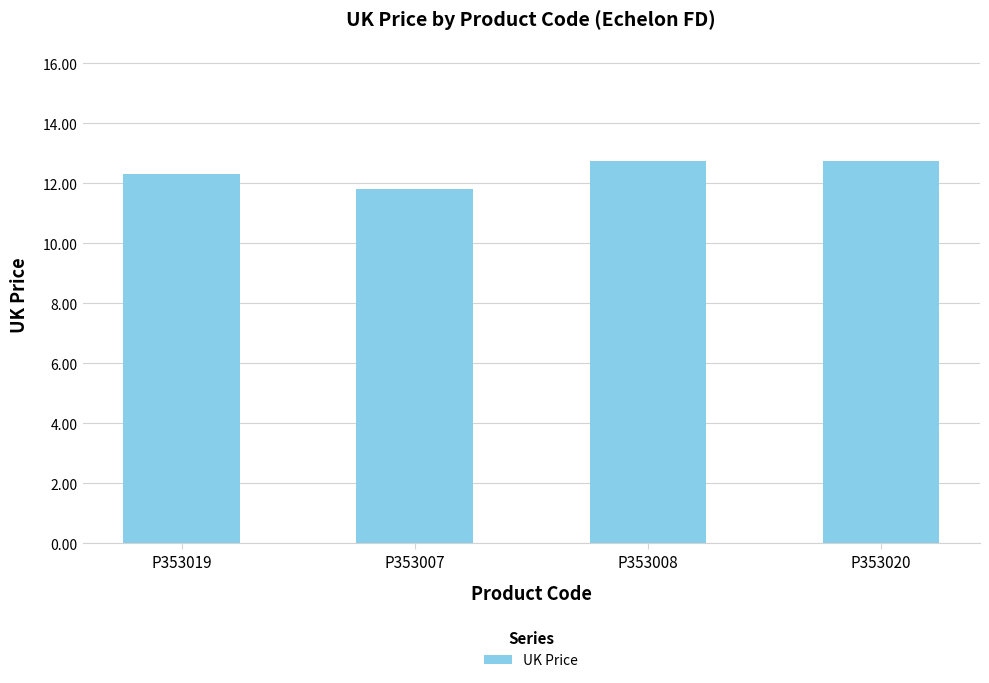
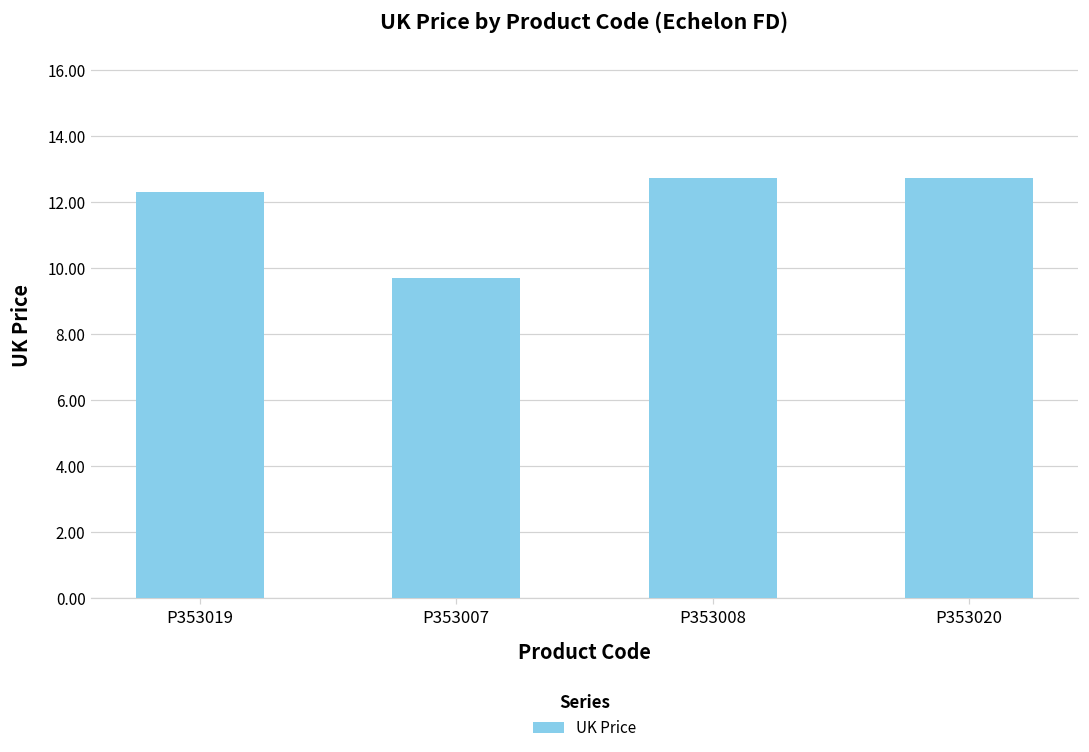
P353007: 11.8 -> 9.7
